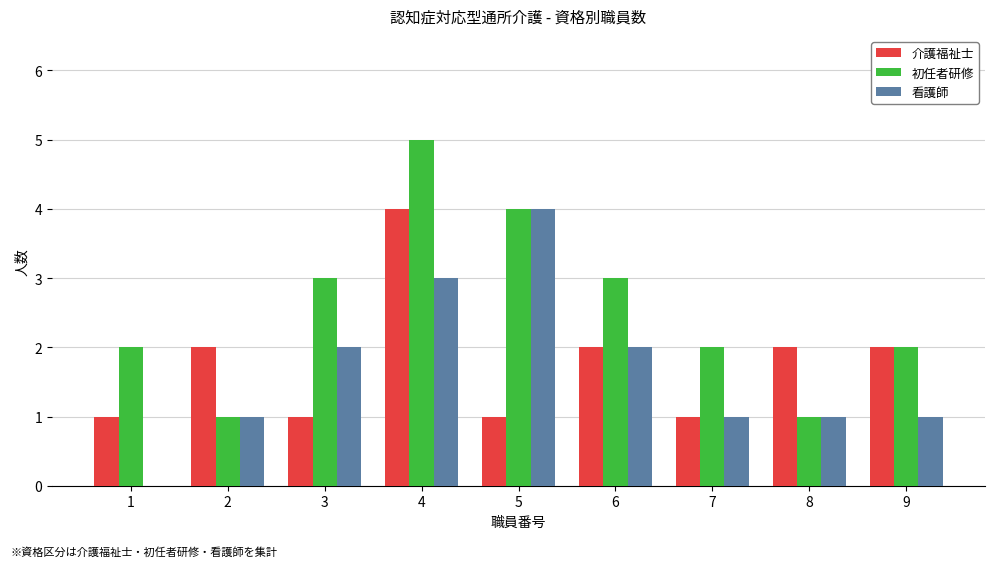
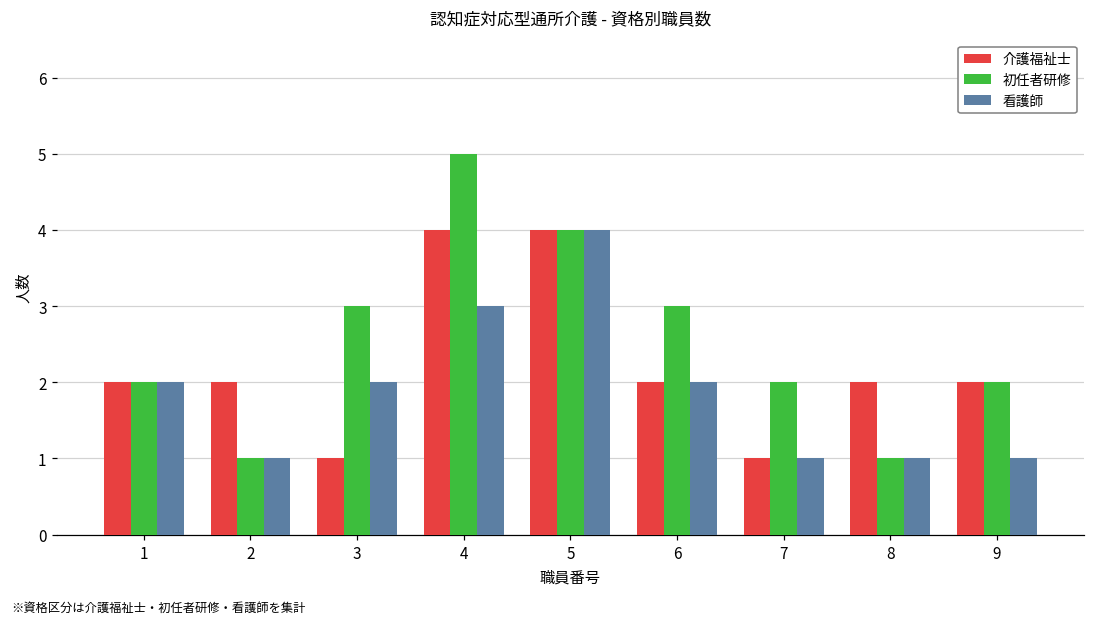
介護福祉士, 1: 1 -> 2
看護師, 1: 0 -> 2
介護福祉士, 5: 1 -> 4
